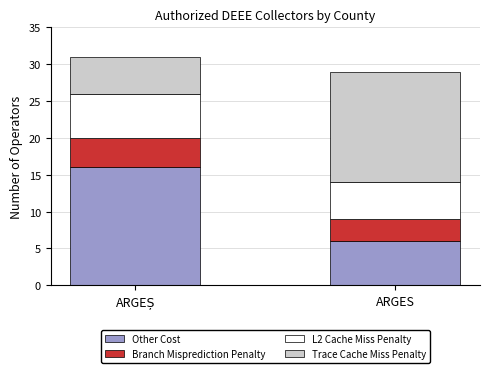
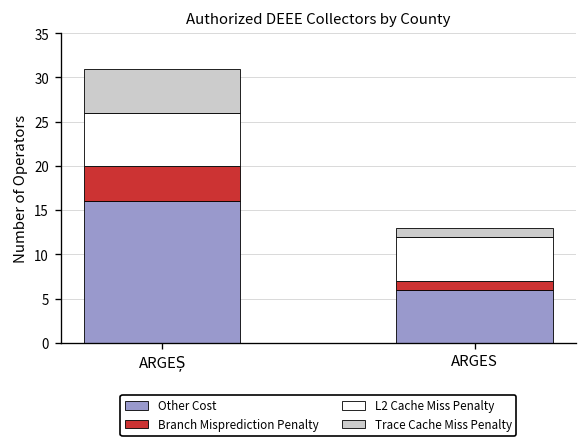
Branch Misprediction Penalty, ARGES: 3 -> 1
Trace Cache Miss Penalty, ARGES: 15 -> 1
